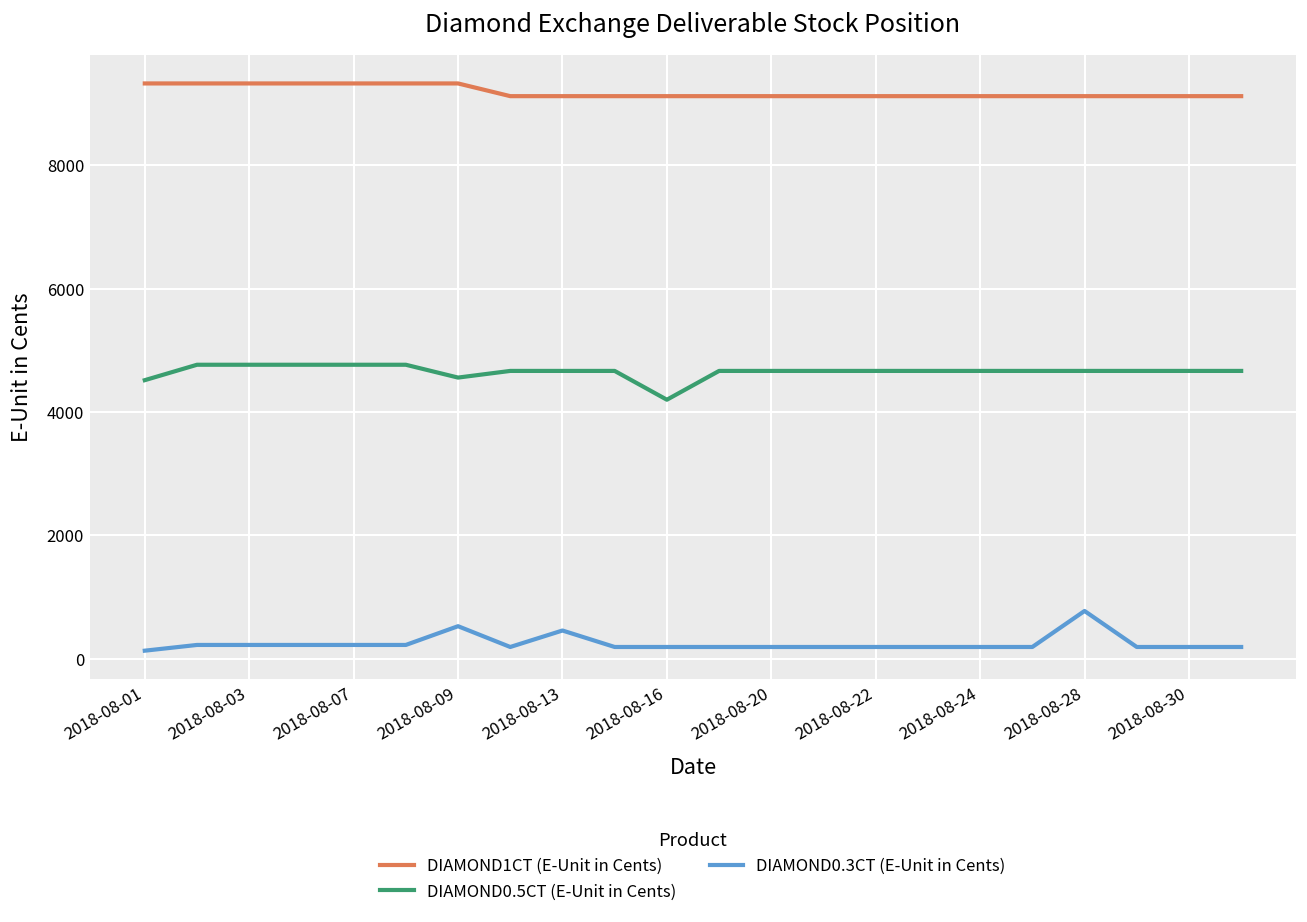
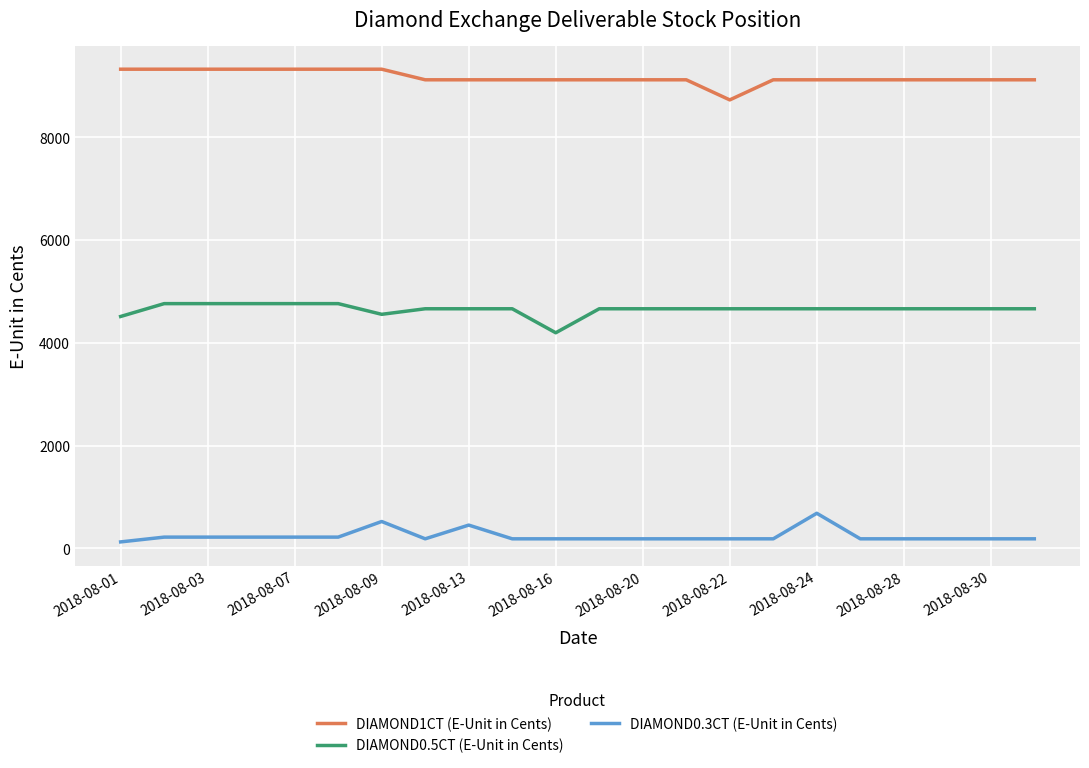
DIAMOND1CT (E-Unit in Cents), 2018-08-22: 9100 -> 8700
DIAMOND0.3CT (E-Unit in Cents), 2018-08-24: 200 -> 700
DIAMOND0.3CT (E-Unit in Cents), 2018-08-28: 800 -> 200
